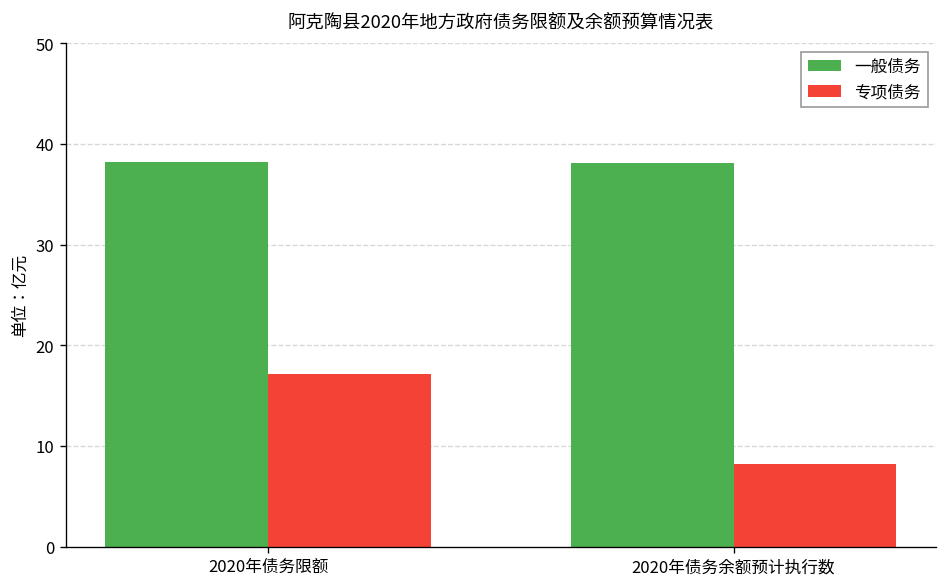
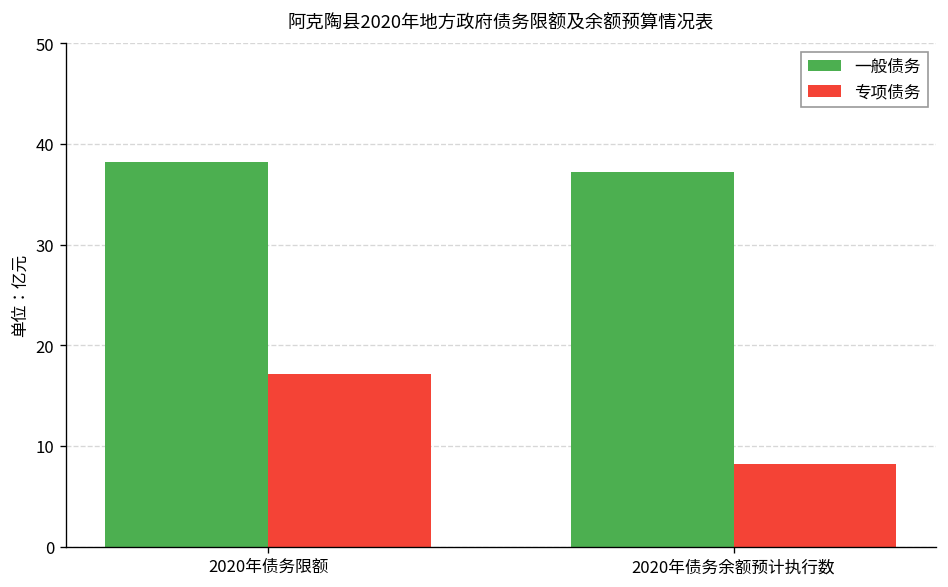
一般债务, 2020年债务余额预计执行数: 38 -> 37
